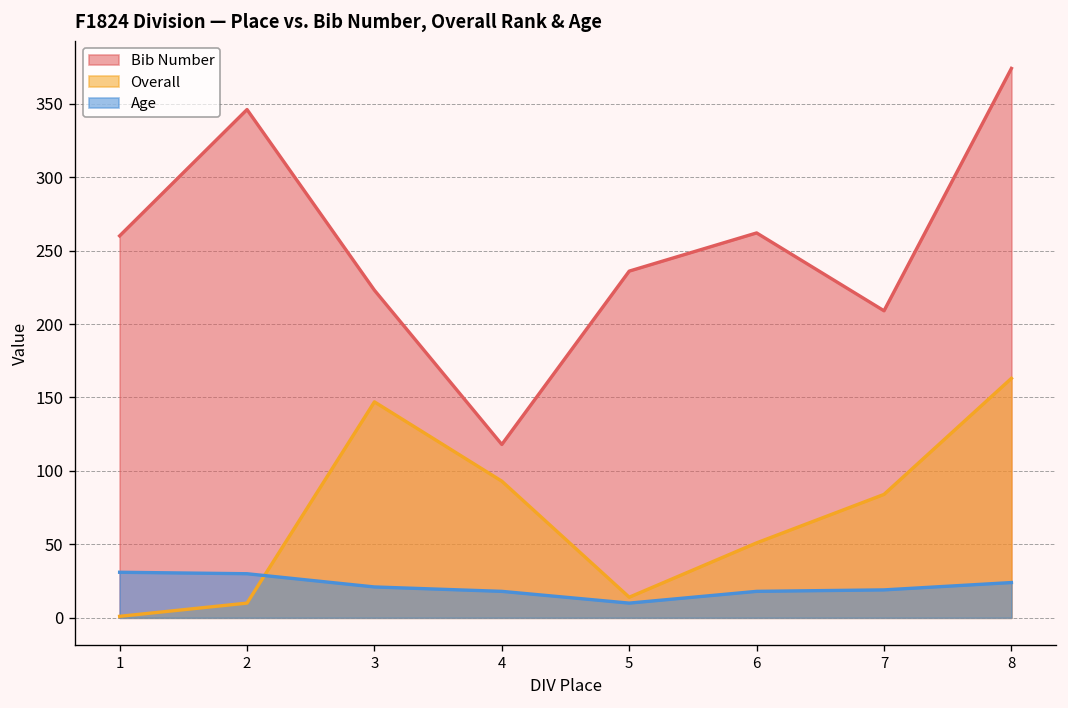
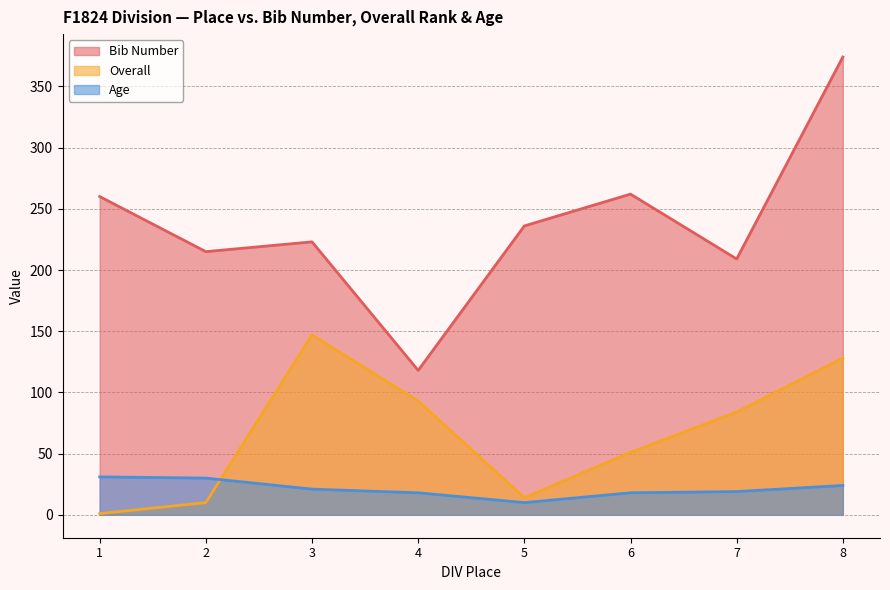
Bib Number, 2: 346 -> 215
Overall, 8: 163 -> 128
